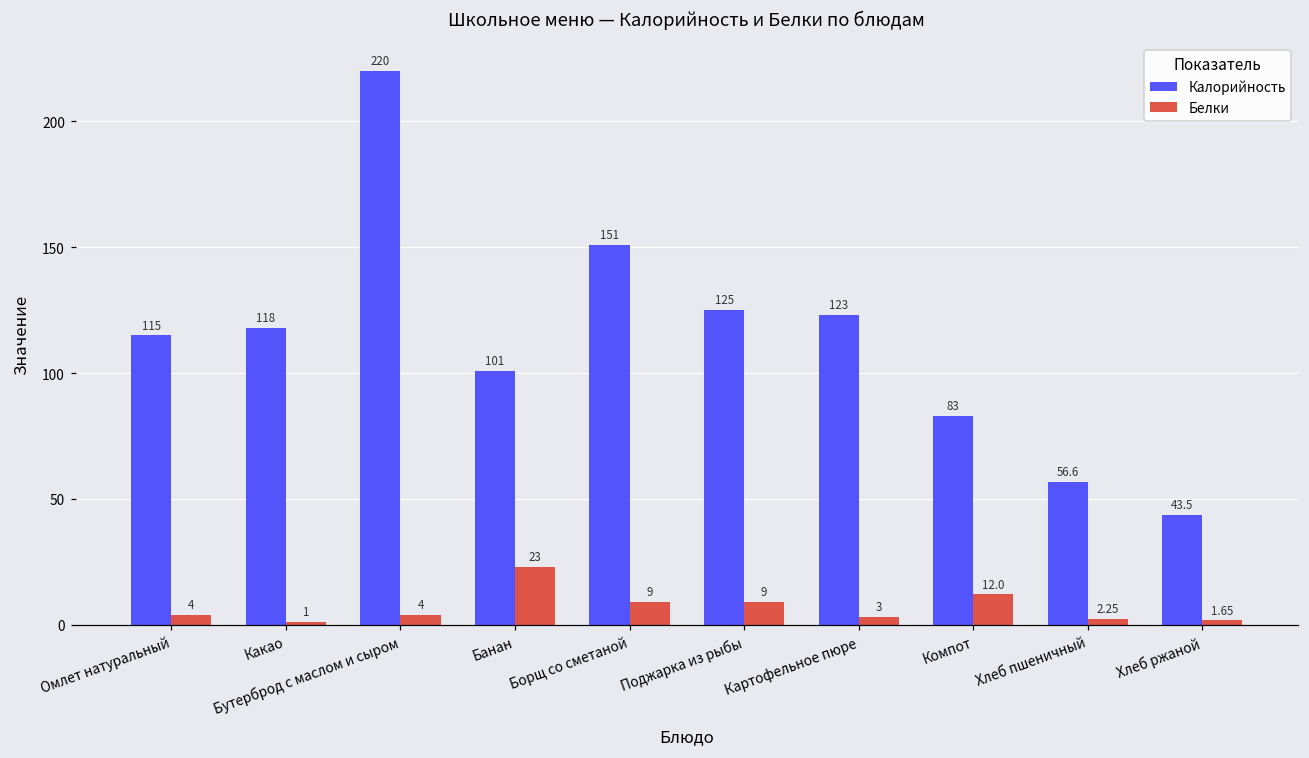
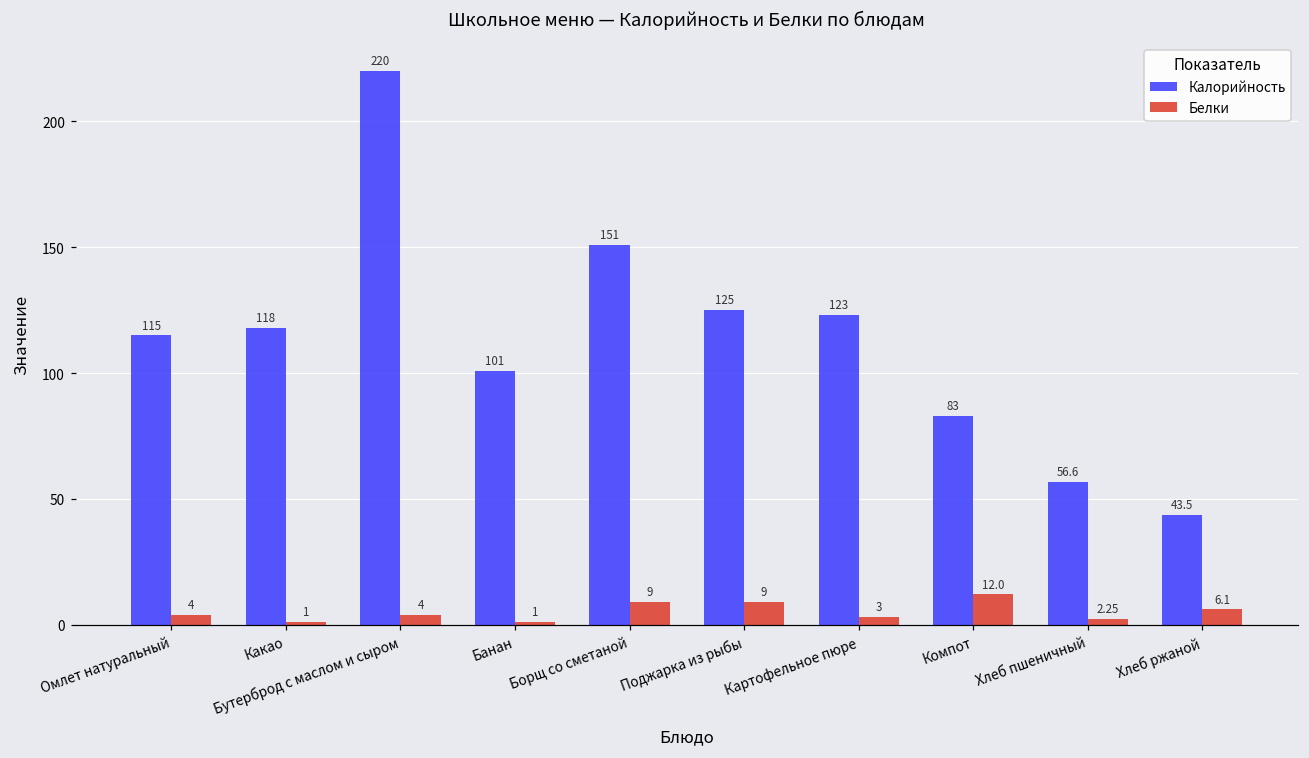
Белки, Банан: 23 -> 1
Белки, Хлеб ржаной: 1.65 -> 6.1
